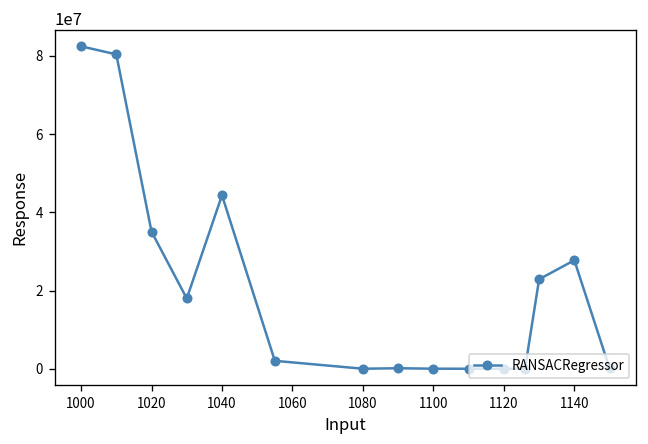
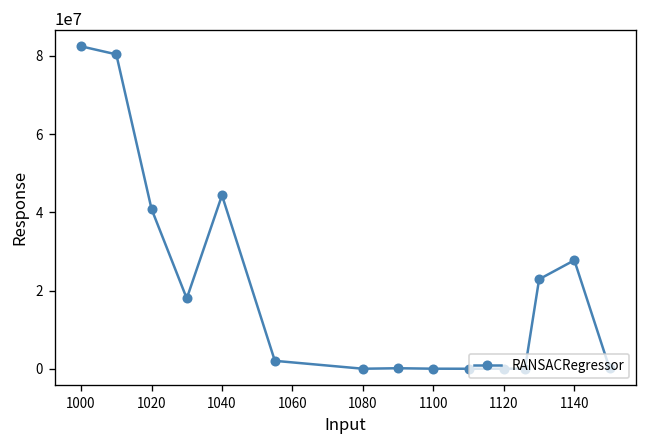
1020: 35000000 -> 41000000
